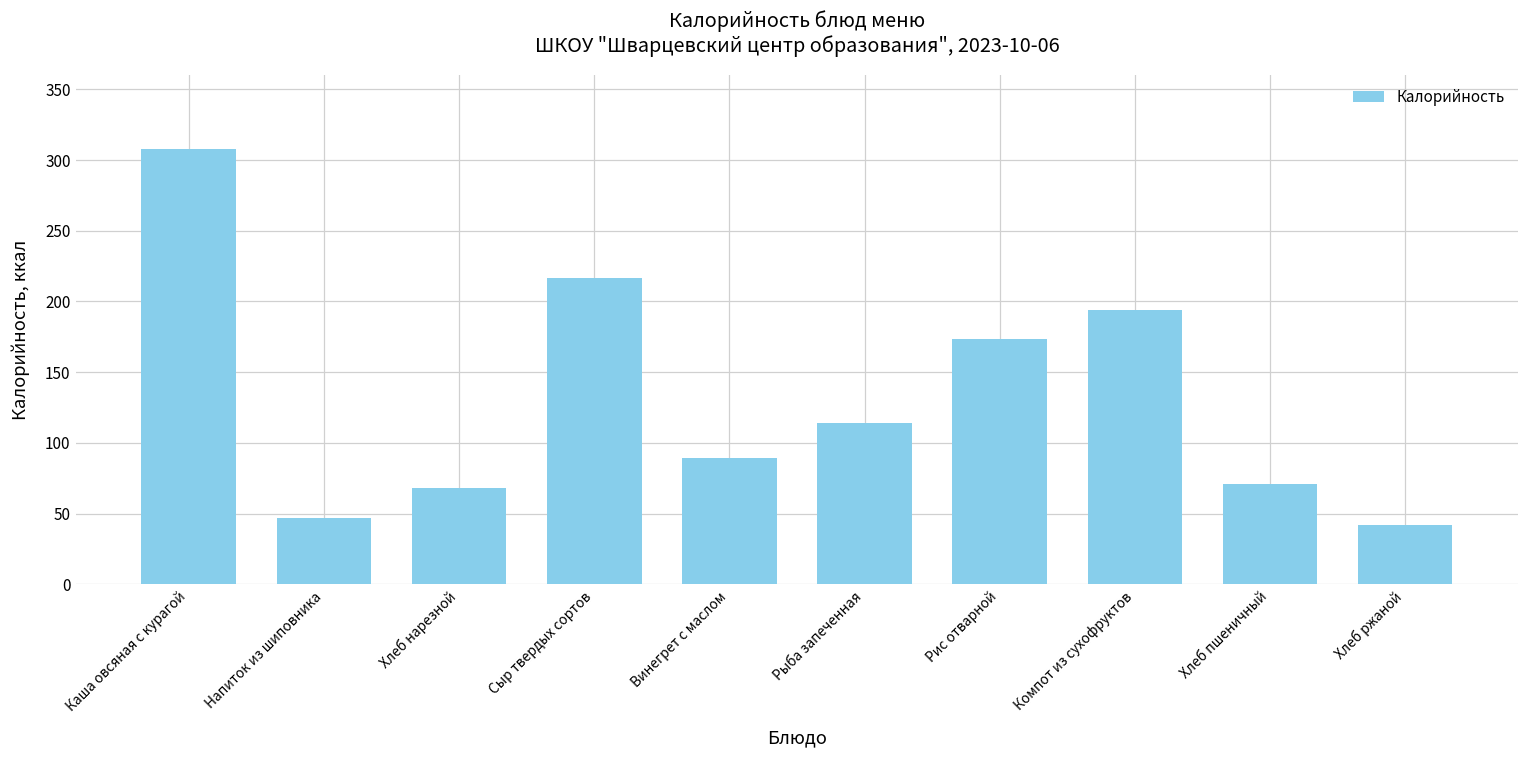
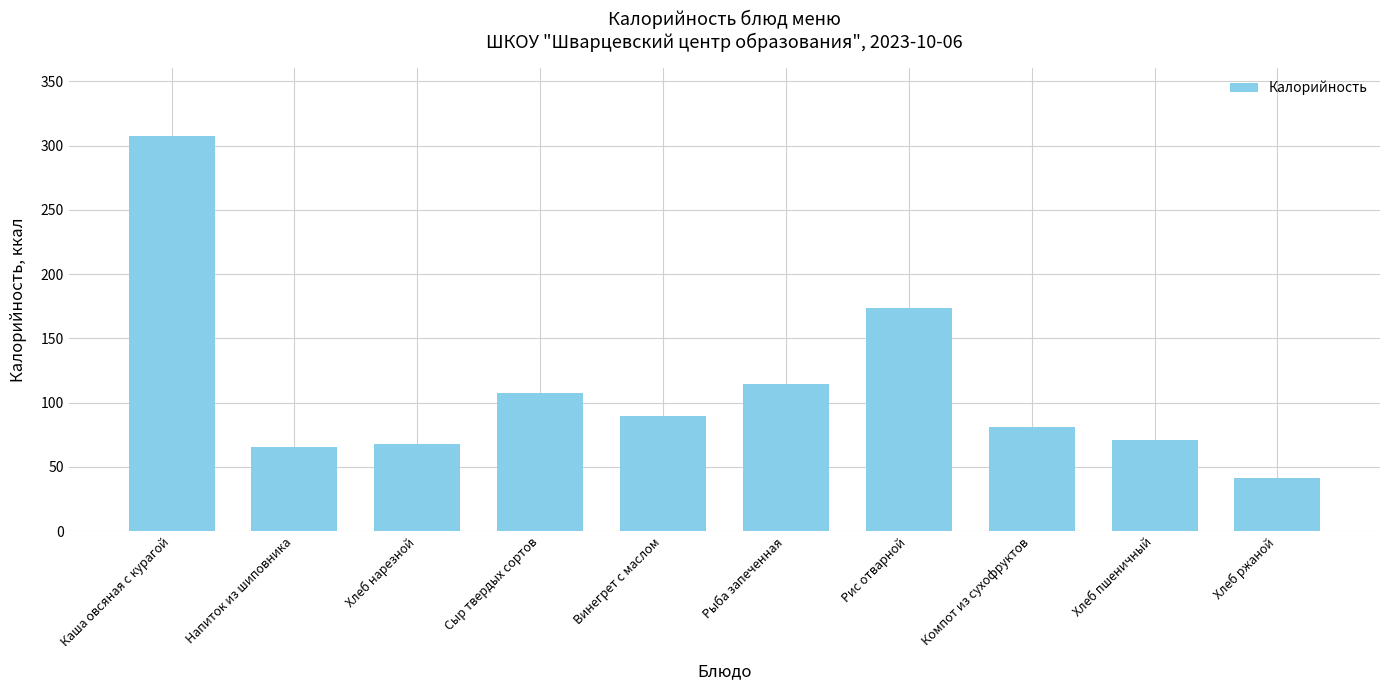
Напиток из шиповника: 47 -> 65
Сыр твердых сортов: 217 -> 108
Компот из сухофруктов: 194 -> 81
